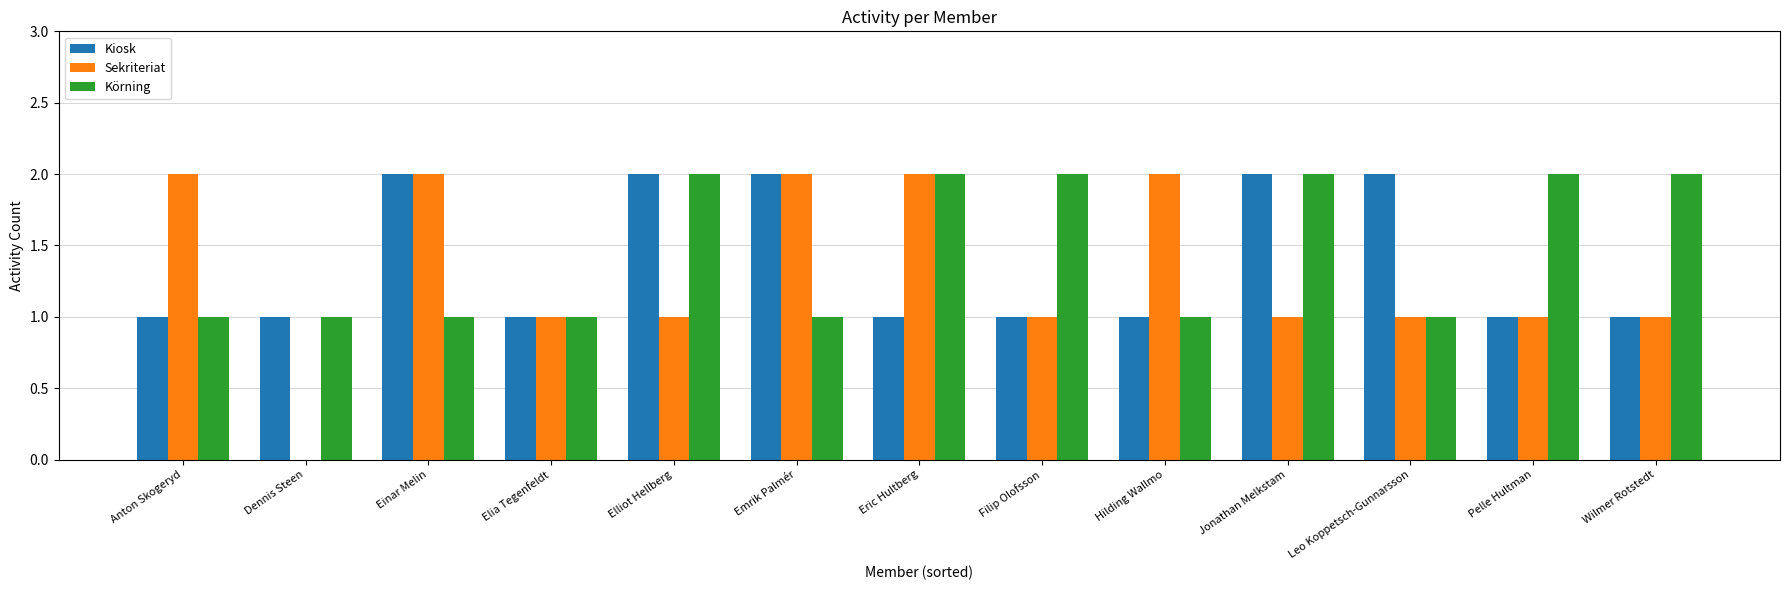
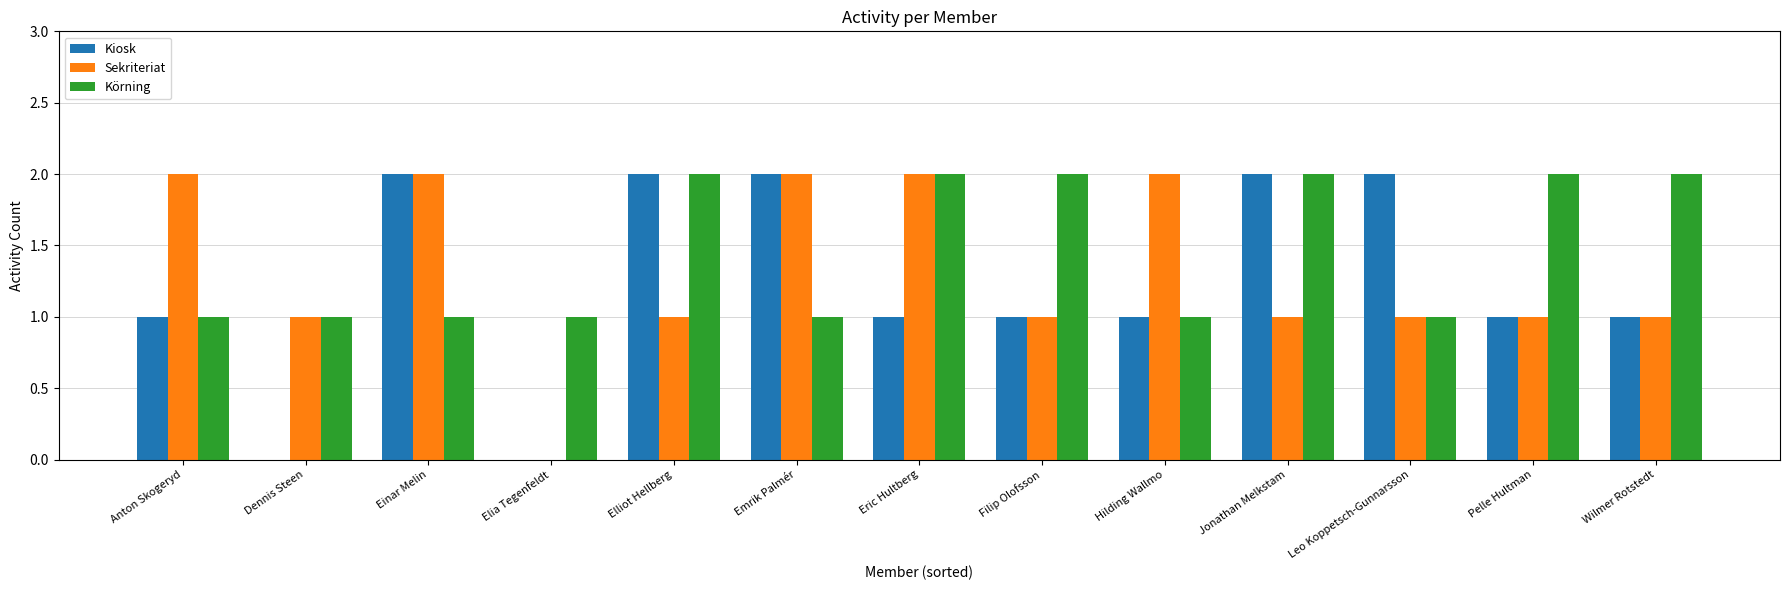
Kiosk, Dennis Steen: 1 -> 0
Sekriteriat, Dennis Steen: 0 -> 1
Kiosk, Elia Tegenfeldt: 1 -> 0
Sekriteriat, Elia Tegenfeldt: 1 -> 0
